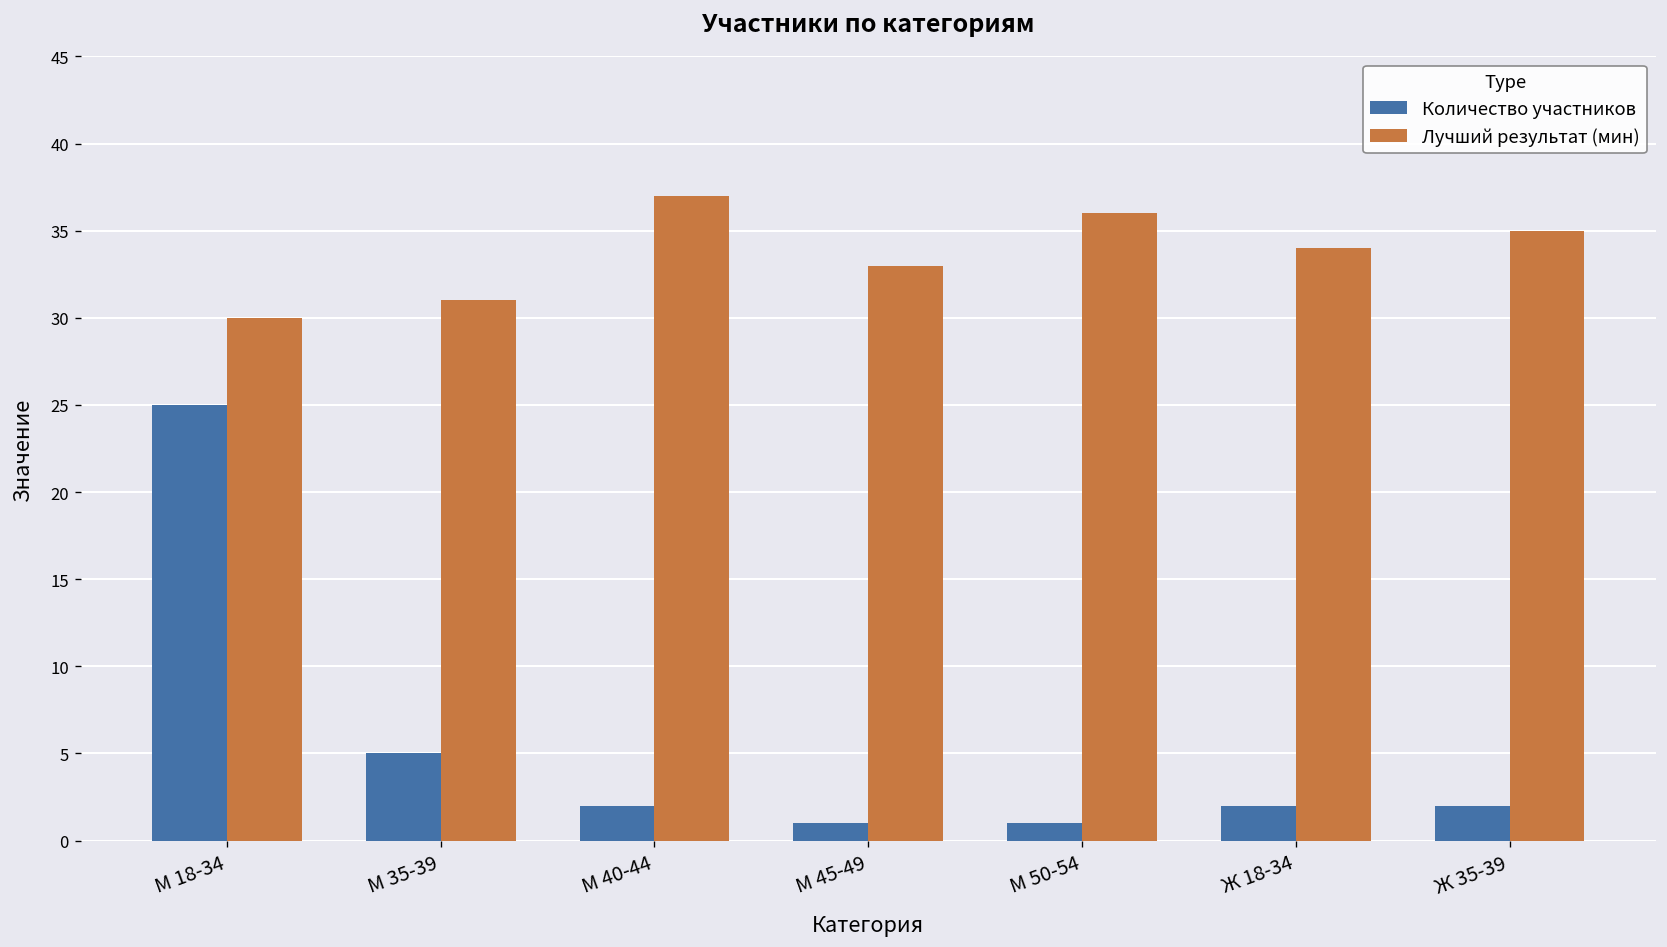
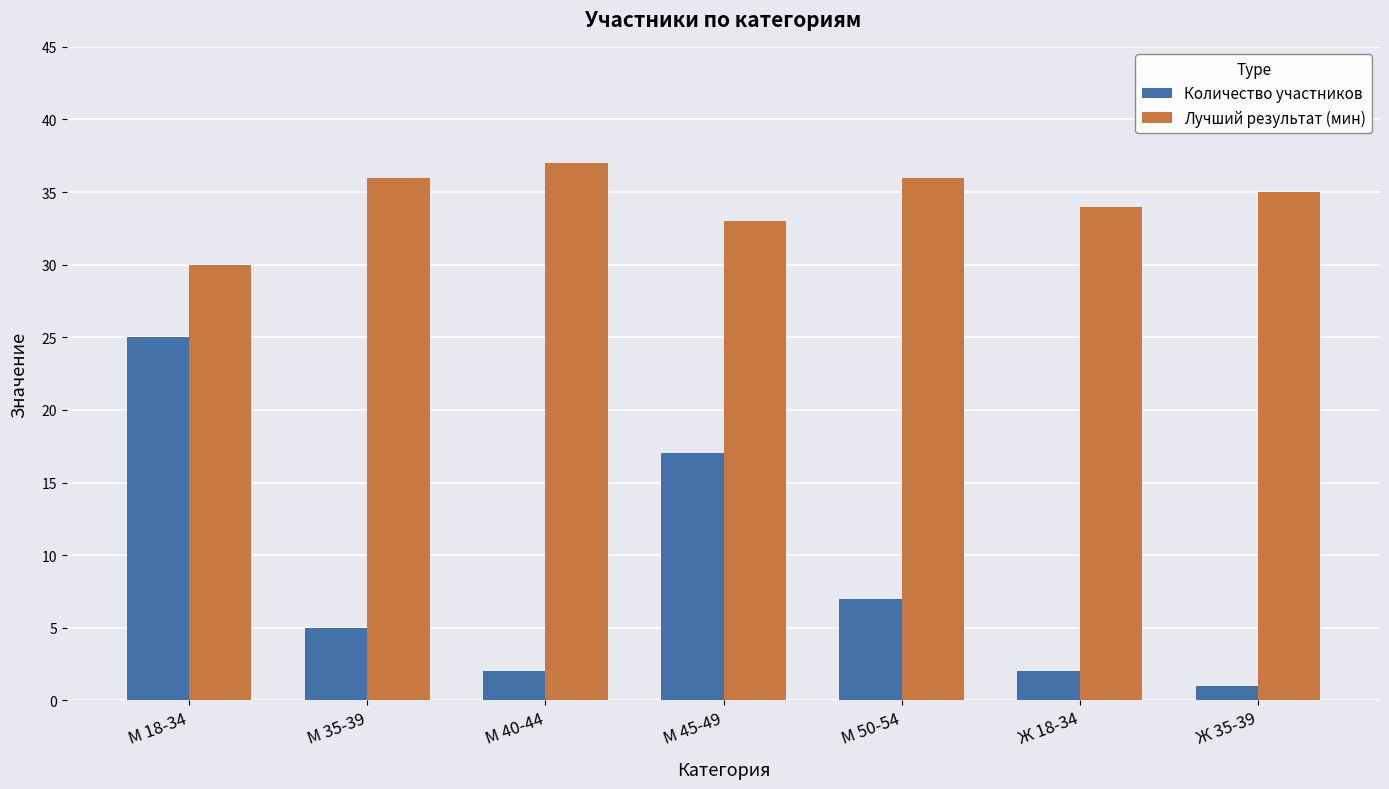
Лучший результат (мин), М 35-39: 31 -> 36
Количество участников, М 45-49: 1 -> 17
Количество участников, М 50-54: 1 -> 7
Количество участников, Ж 35-39: 2 -> 1
